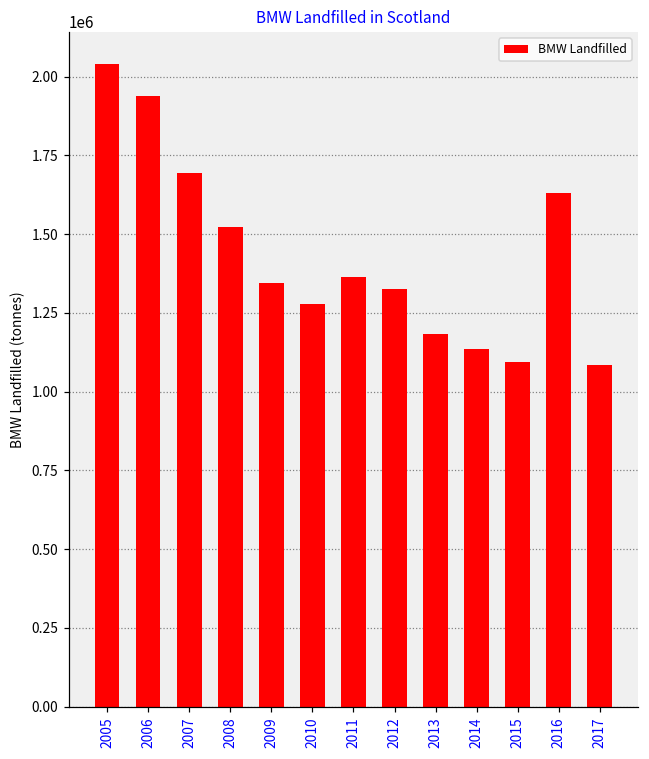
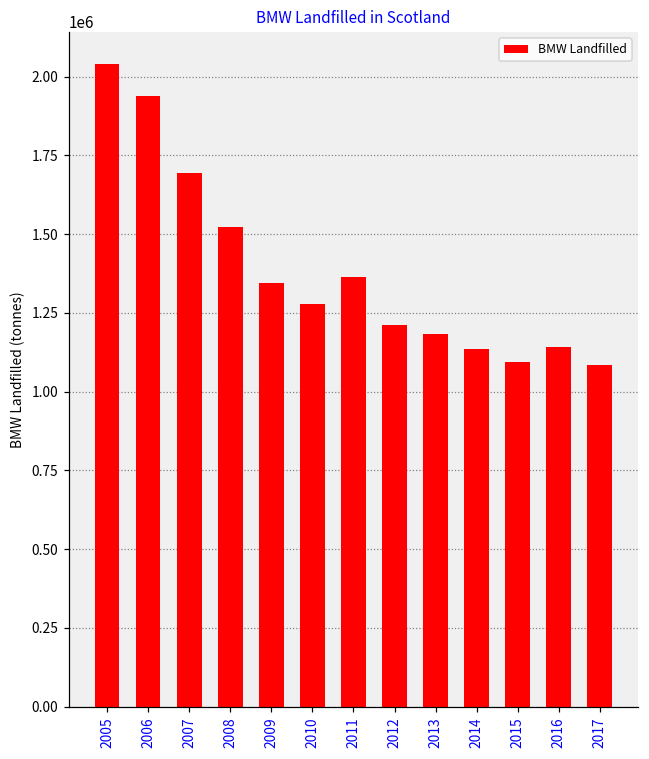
2012: 1330000 -> 1210000
2016: 1630000 -> 1140000
